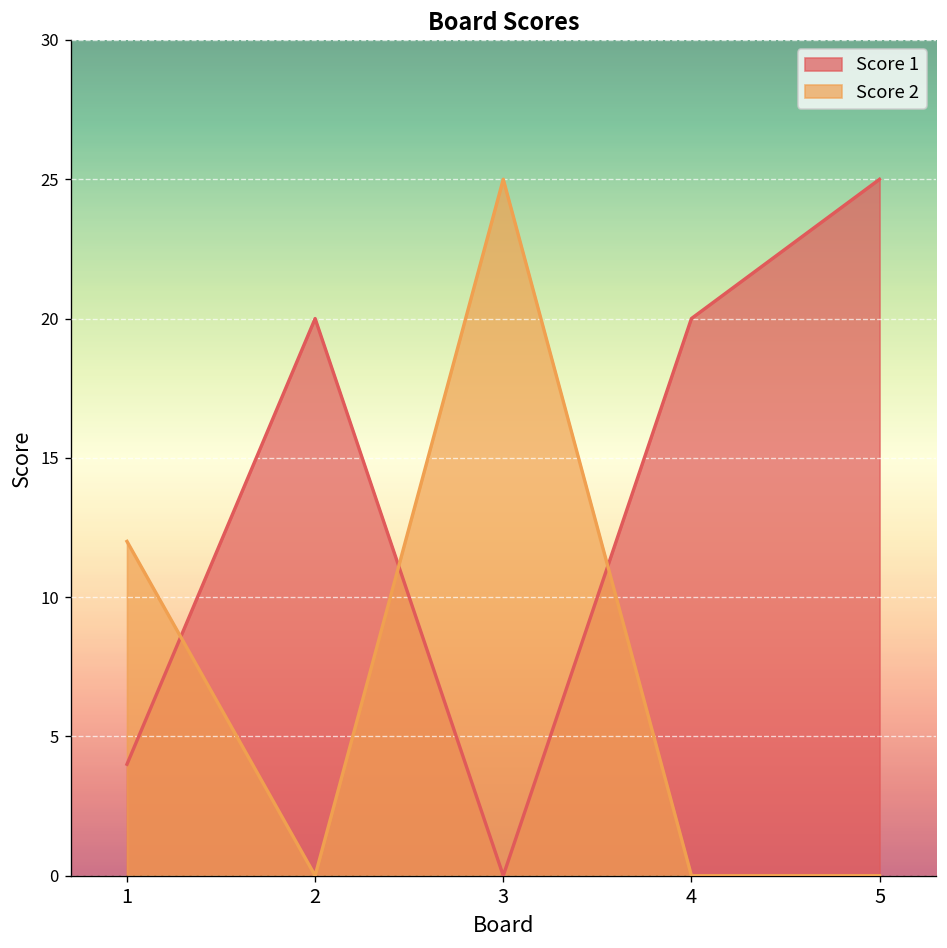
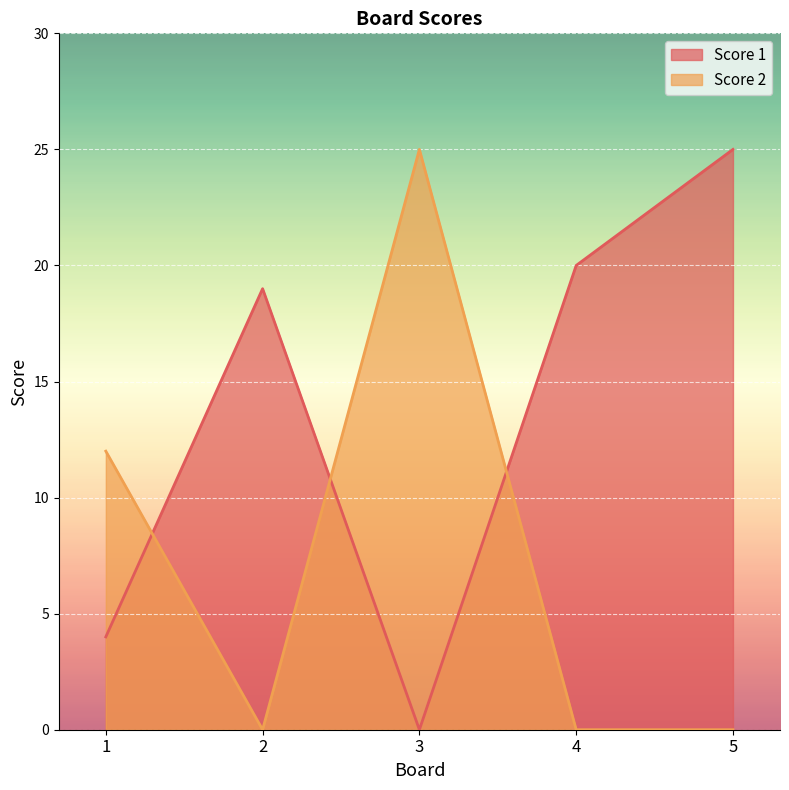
Score 1, 2: 20 -> 19
